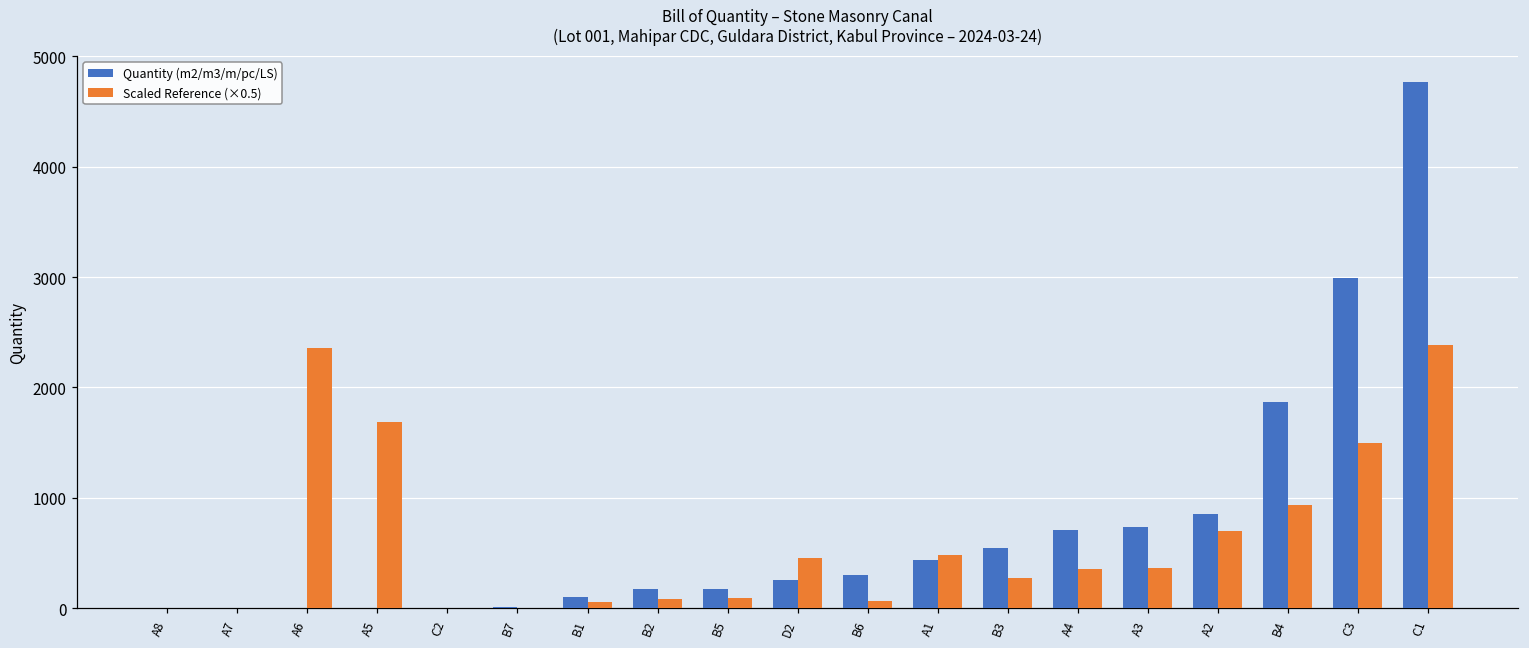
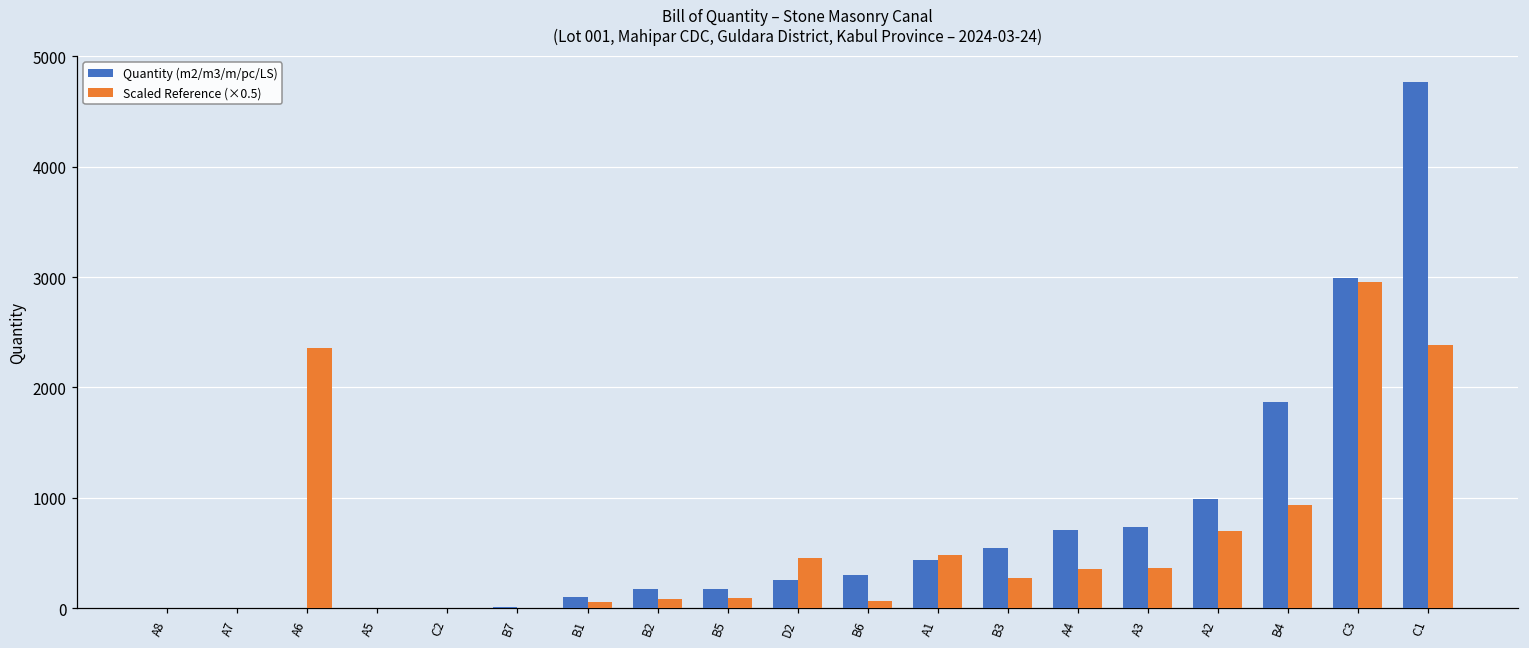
Scaled Reference (×0.5), A5: 1690 -> 0
Quantity (m2/m3/m/pc/LS), A2: 850 -> 990
Scaled Reference (×0.5), C3: 1500 -> 2950
